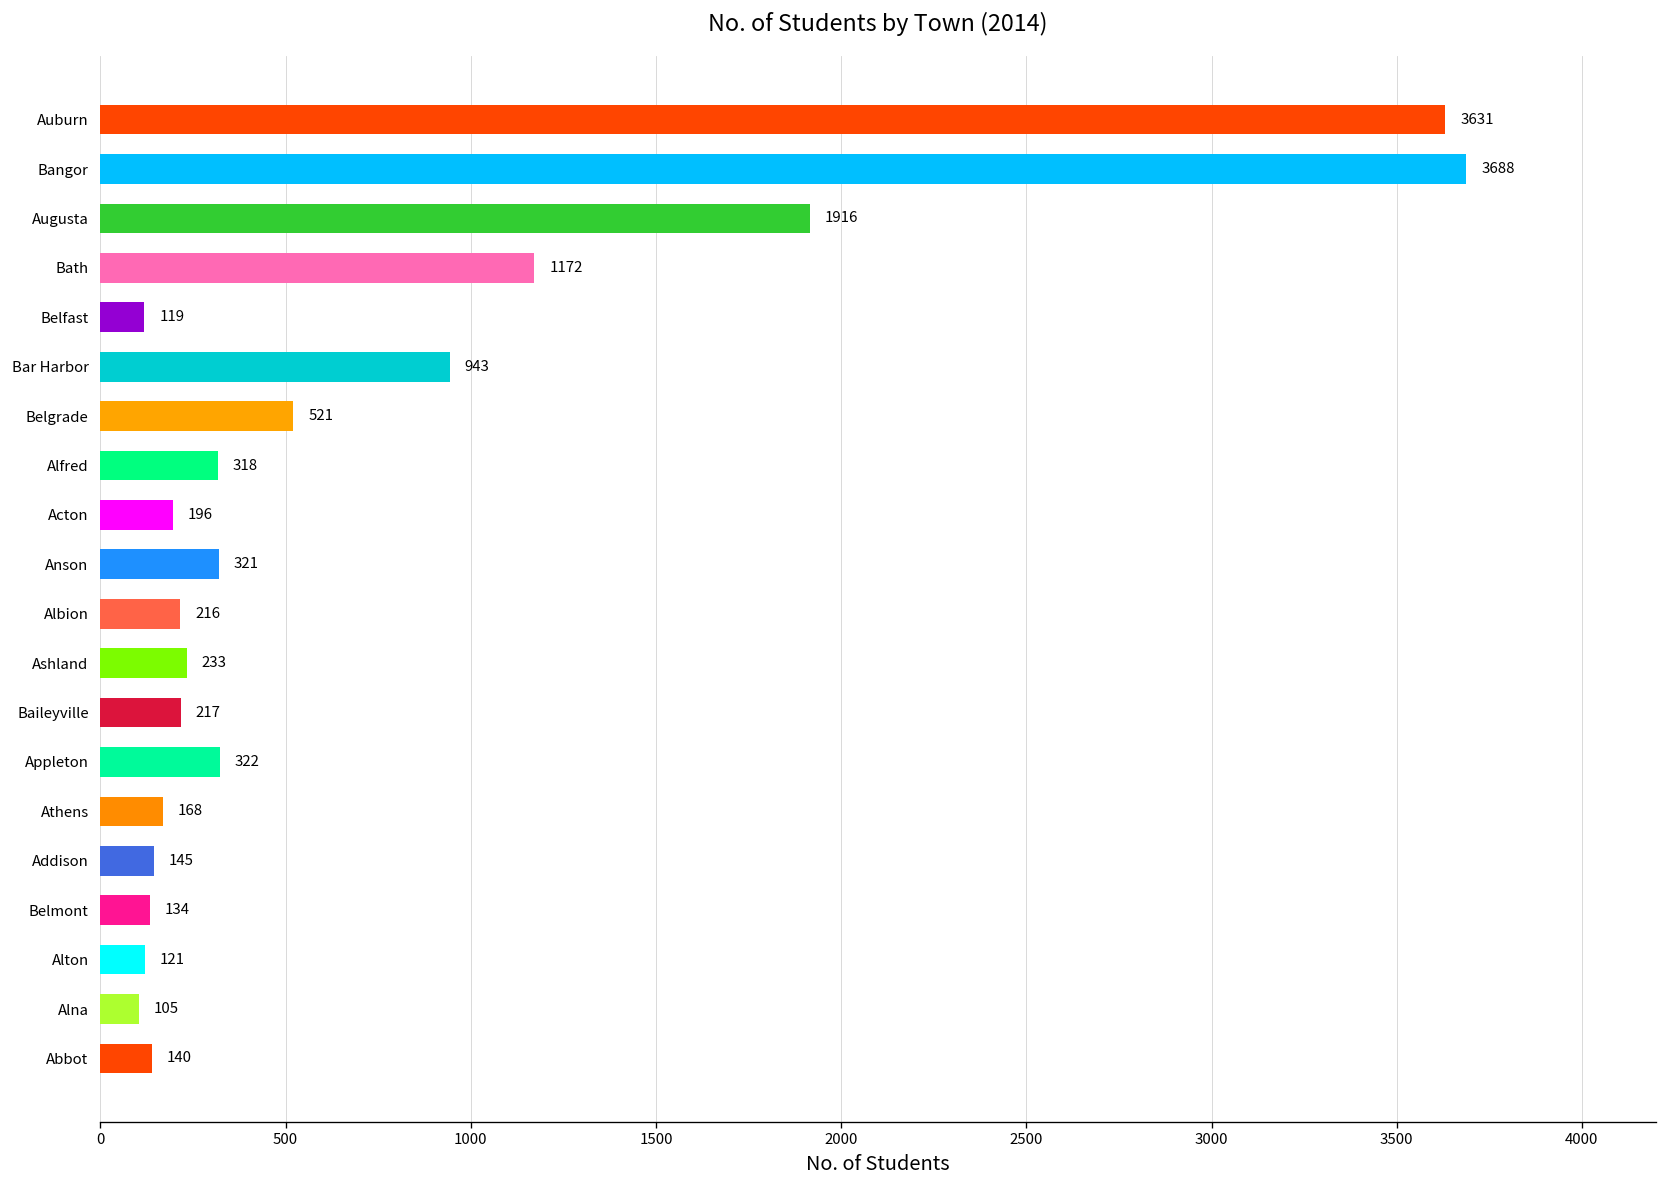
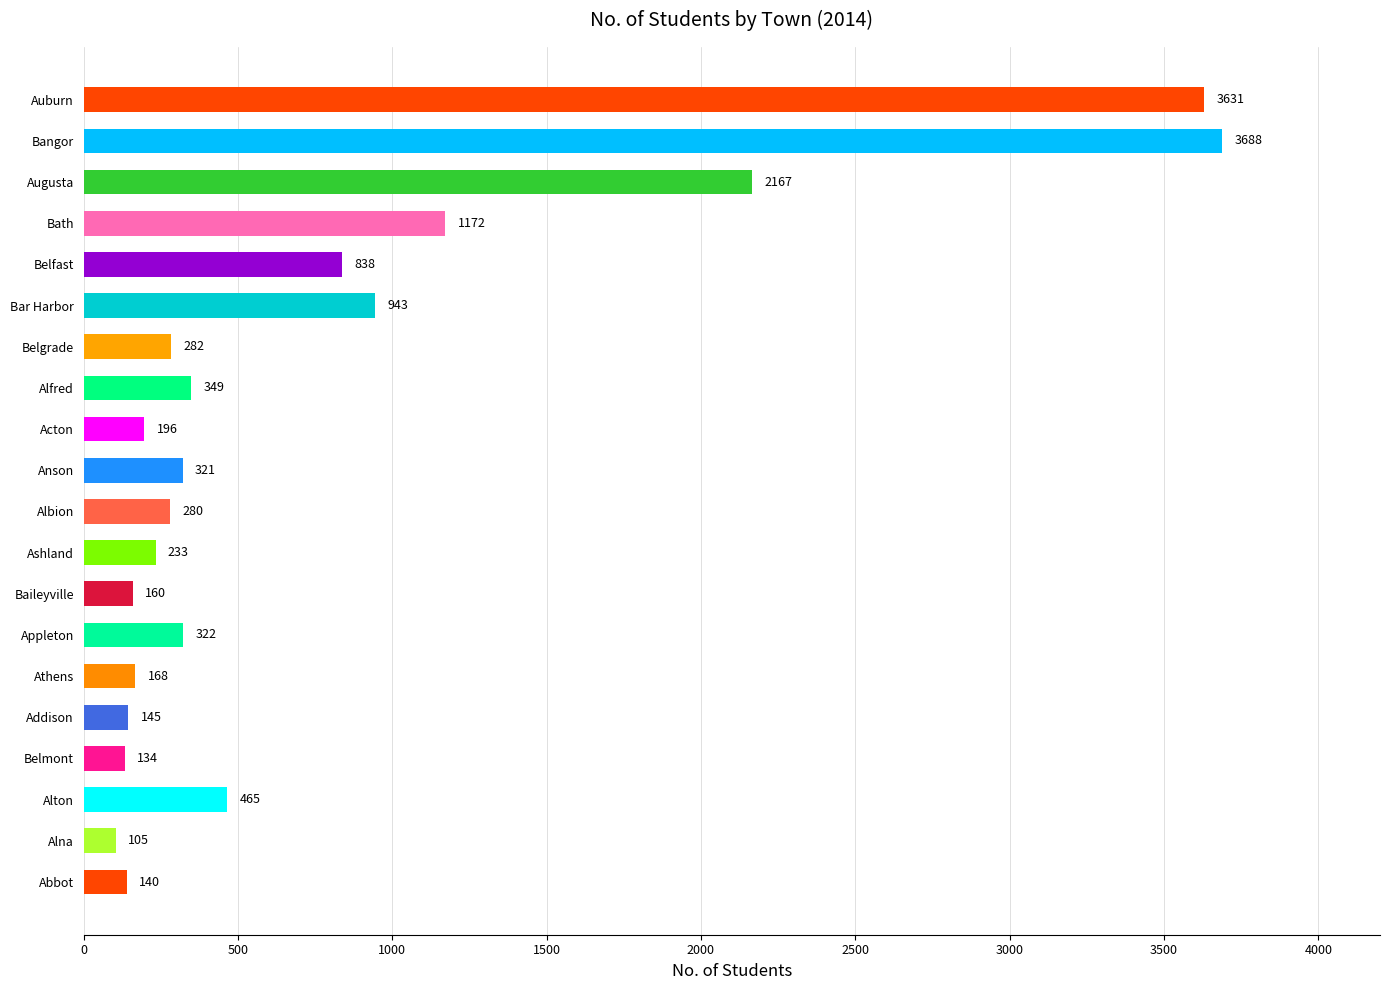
Augusta: 1916 -> 2167
Belfast: 119 -> 838
Belgrade: 521 -> 282
Alfred: 318 -> 349
Albion: 216 -> 280
Baileyville: 217 -> 160
Alton: 121 -> 465
